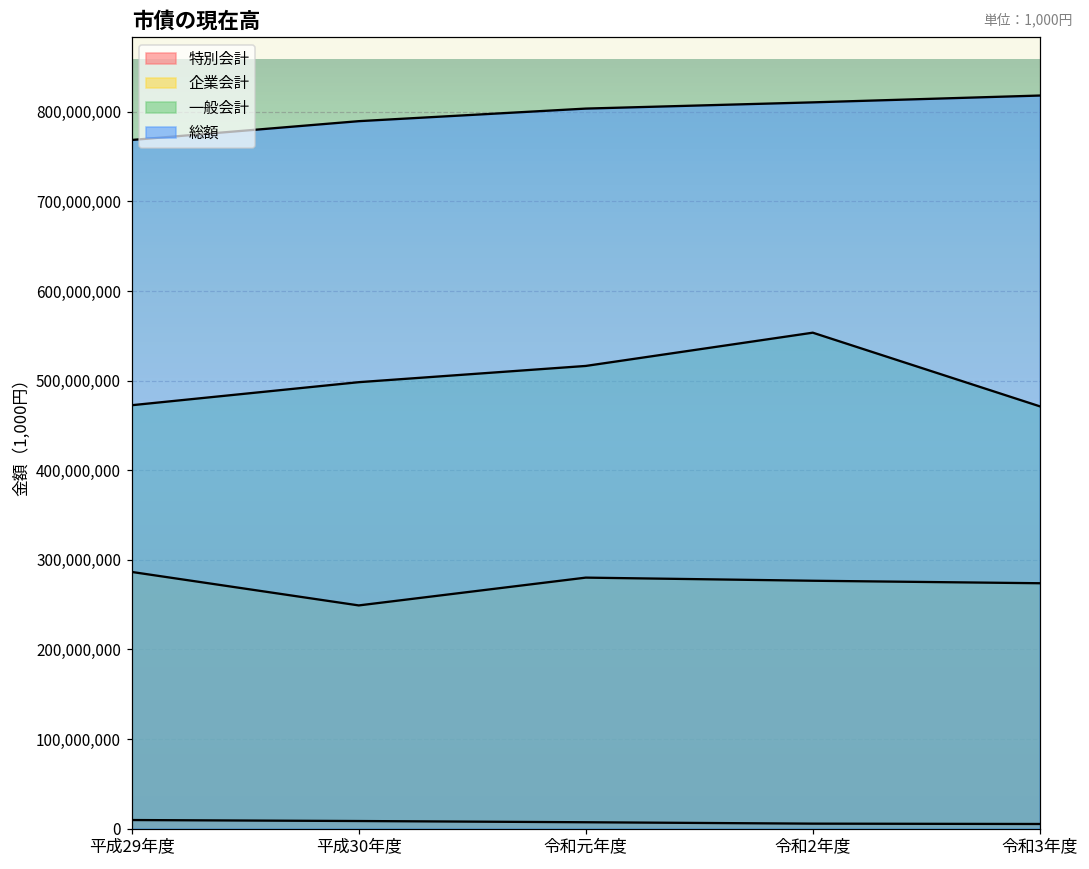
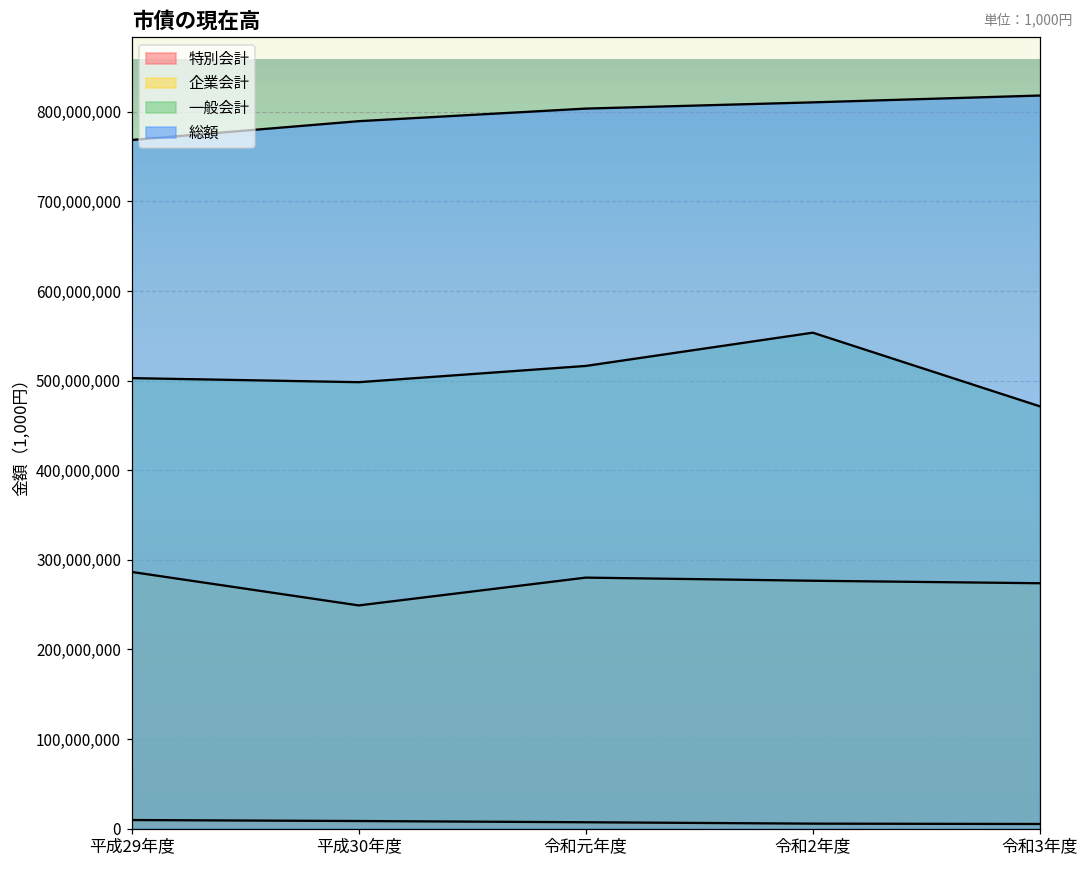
一般会計, 平成29年度: 470,000,000 -> 500,000,000
